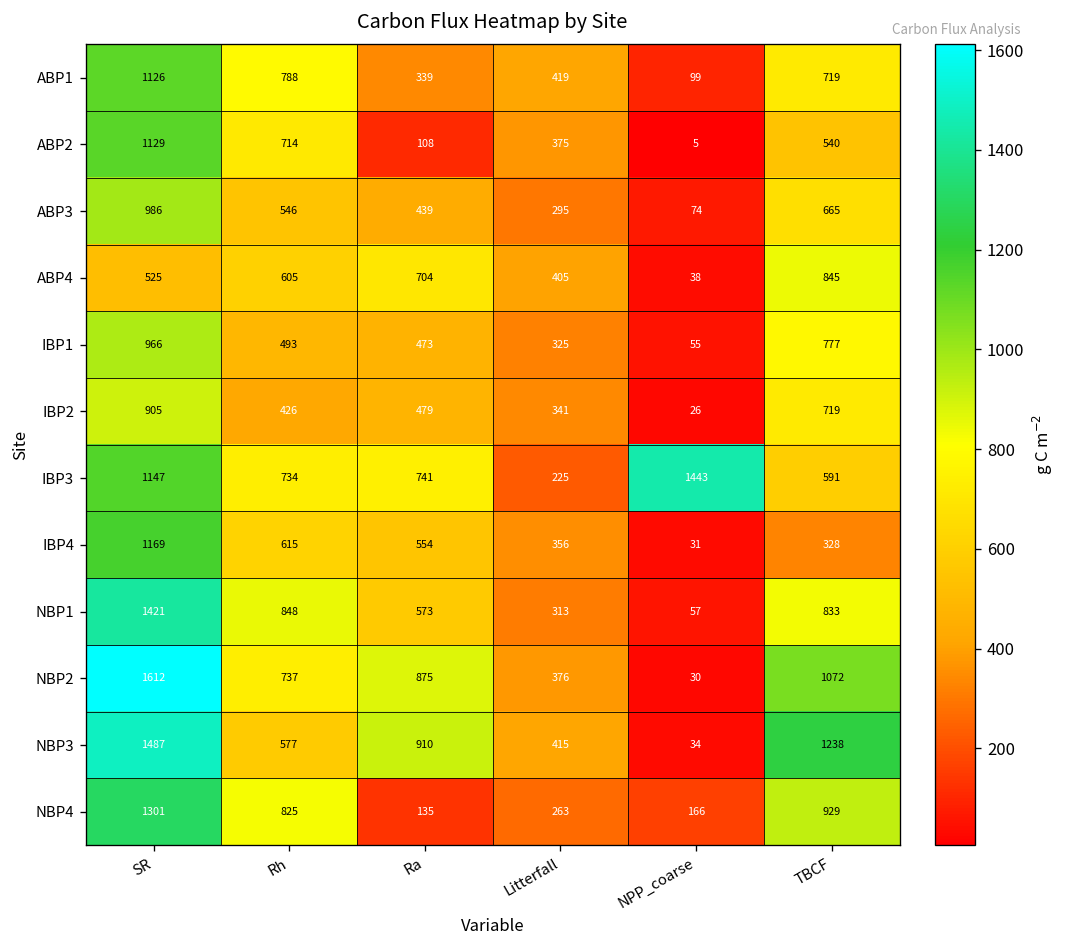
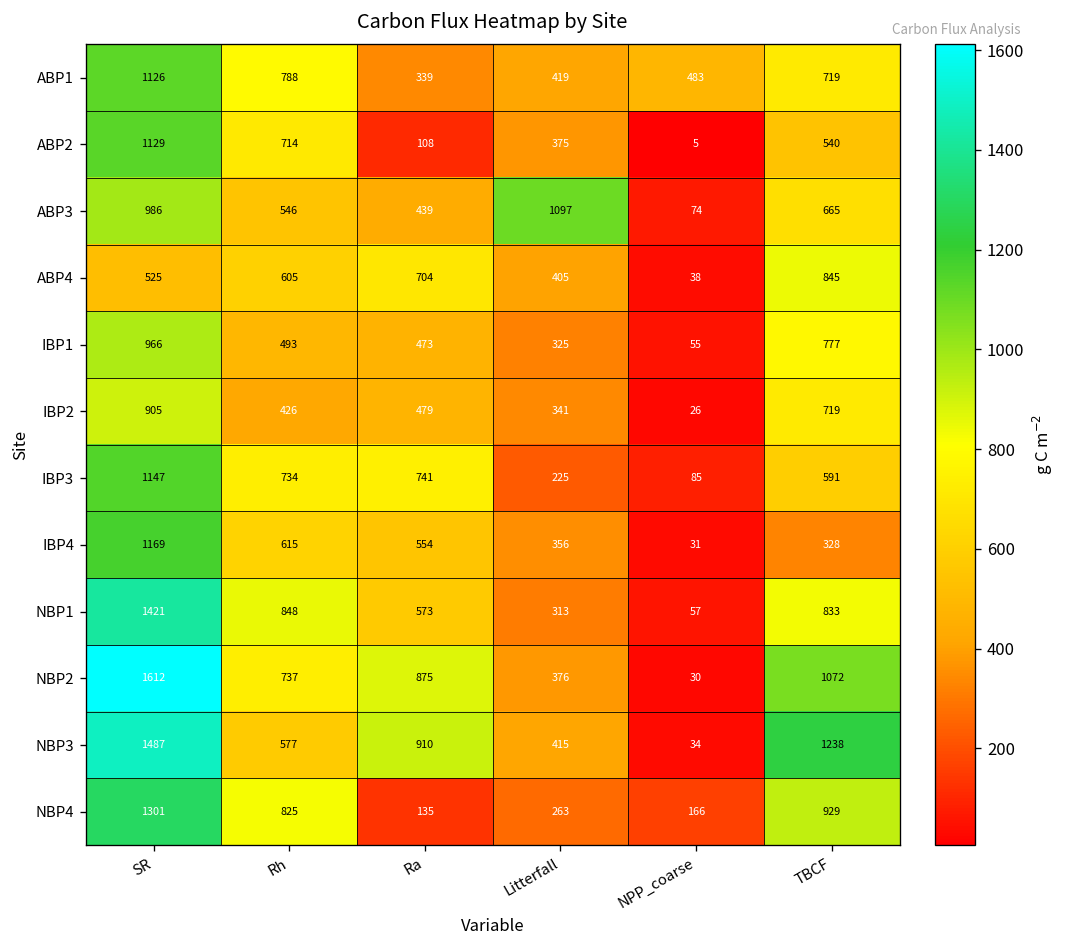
ABP1, NPP_coarse: 99 -> 483
ABP3, Litterfall: 295 -> 1097
IBP3, NPP_coarse: 1443 -> 85
